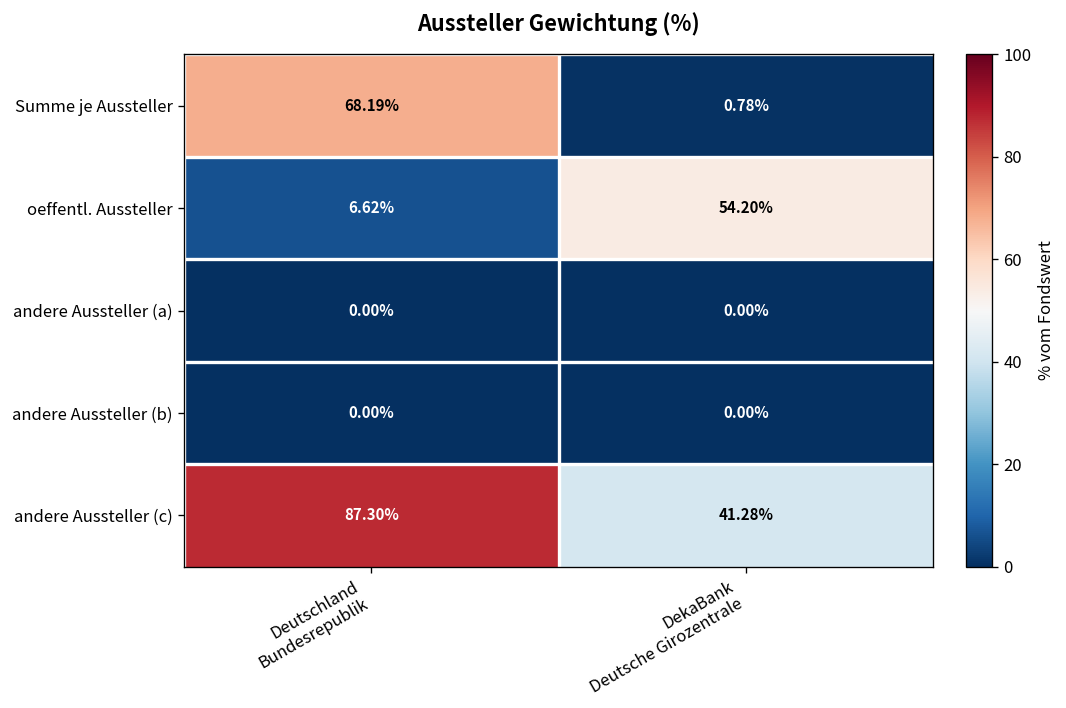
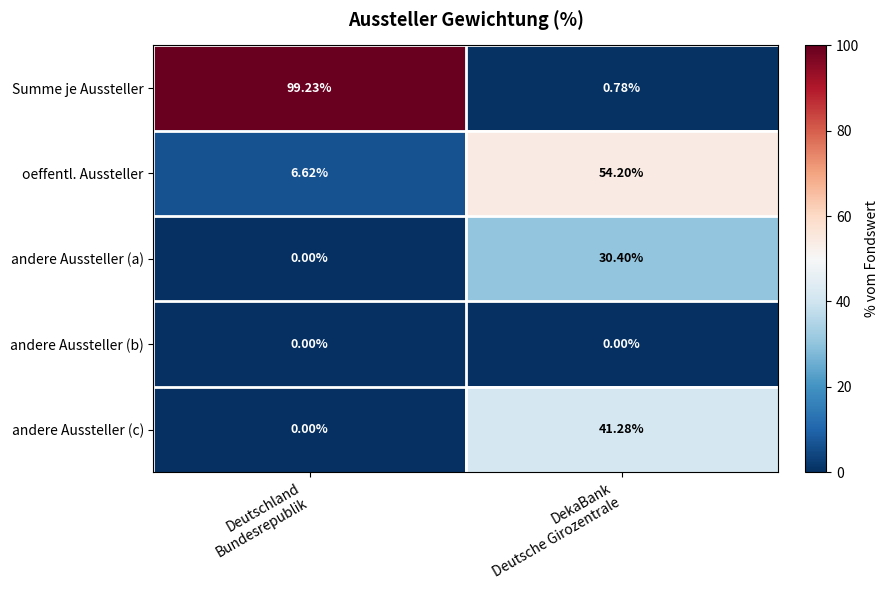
Summe je Aussteller, Deutschland Bundesrepublik: 68.19% -> 99.23%
andere Aussteller (a), DekaBank Deutsche Girozentrale: 0.00% -> 30.40%
andere Aussteller (c), Deutschland Bundesrepublik: 87.30% -> 0.00%
